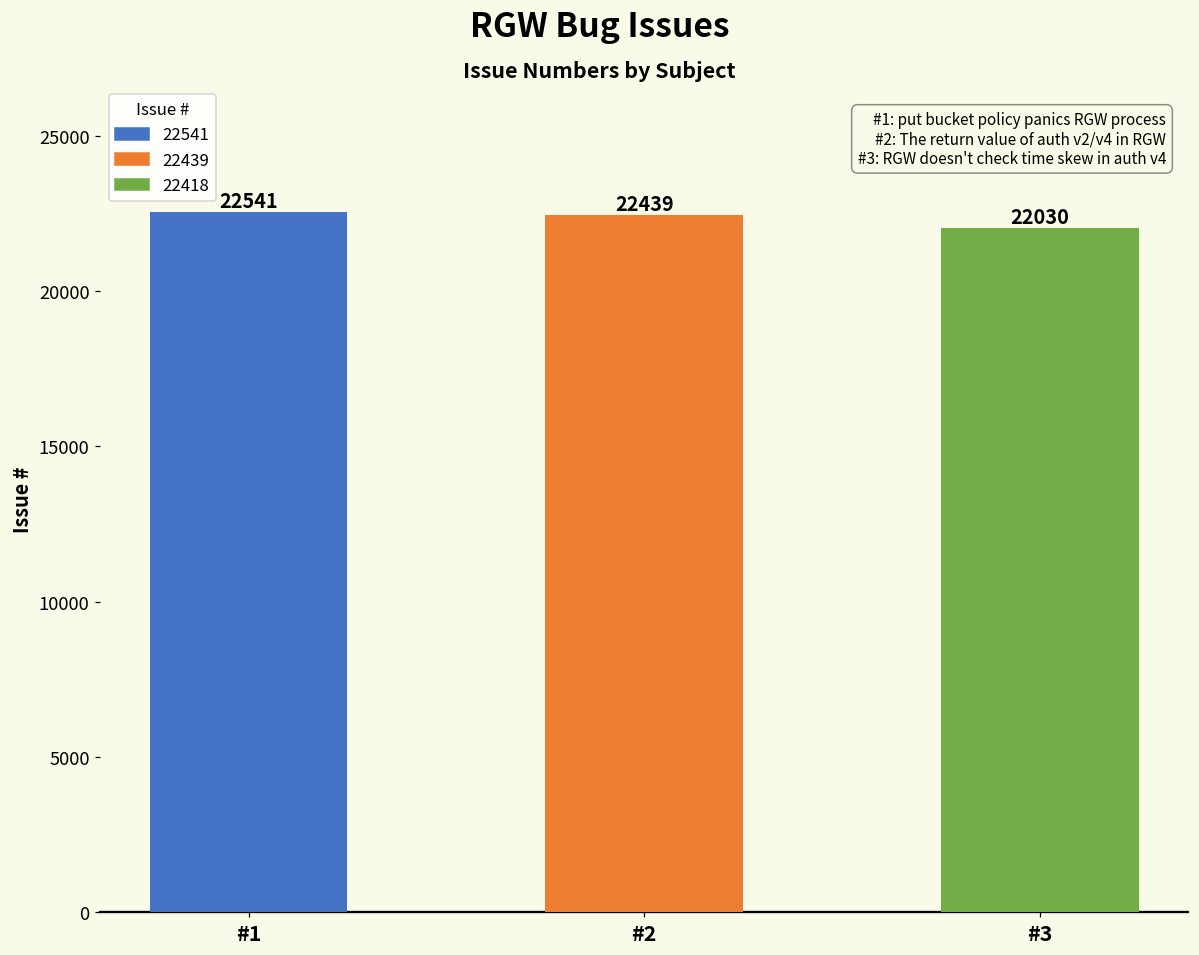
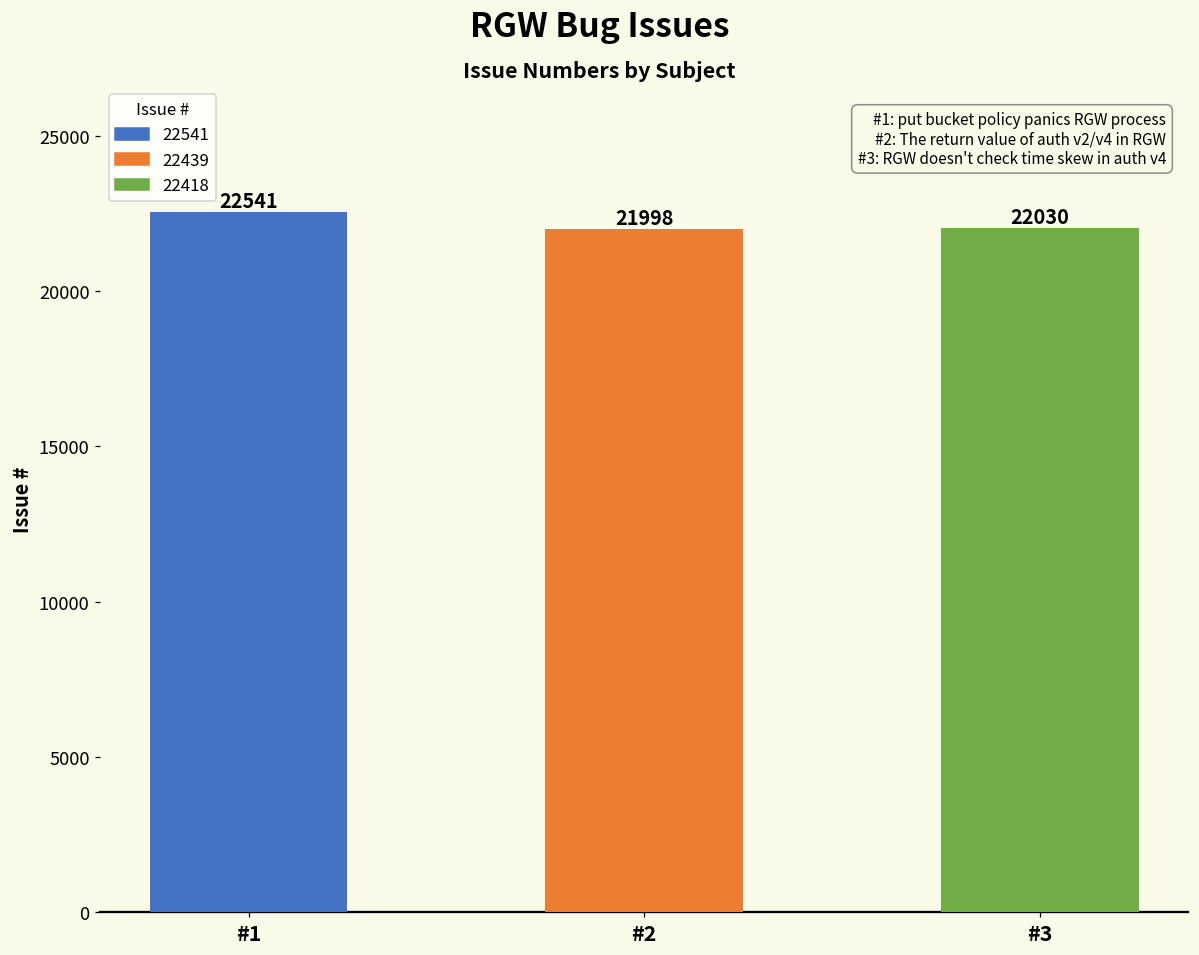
#2: 22439 -> 21998
